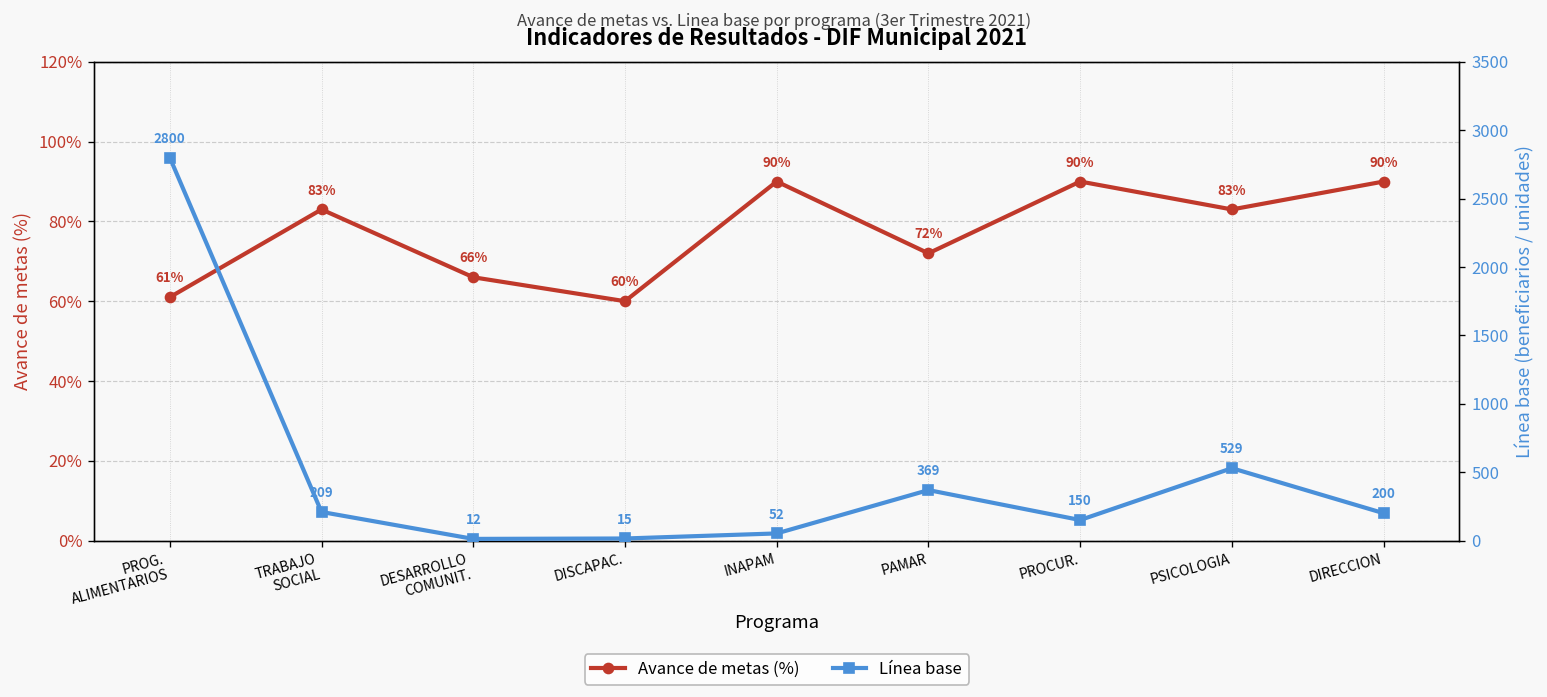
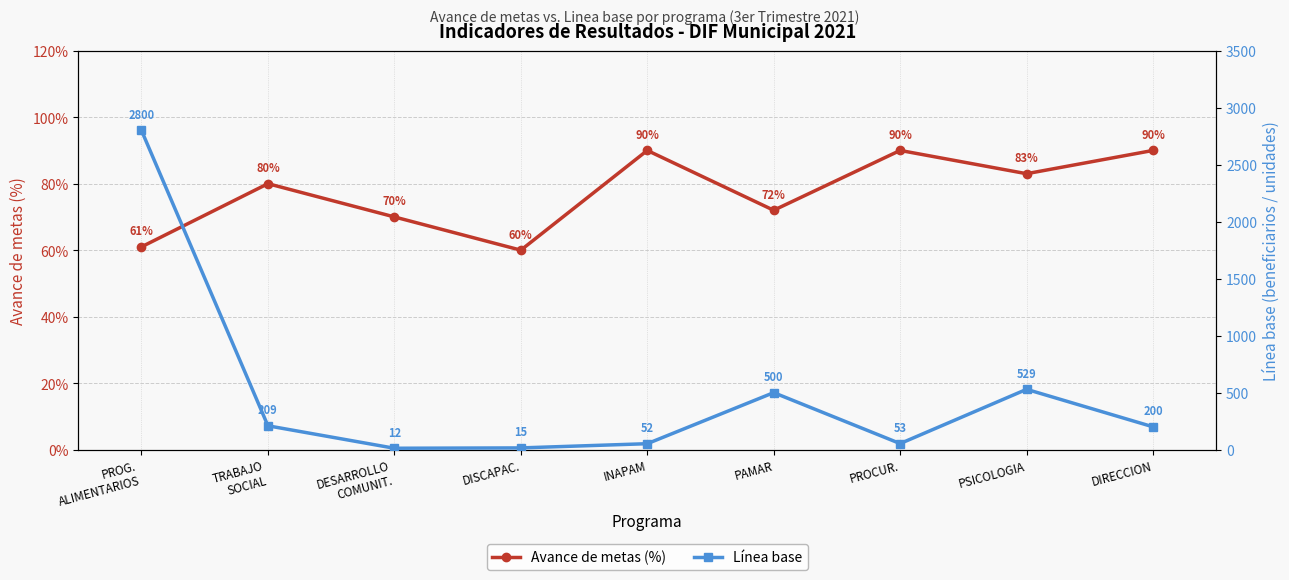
Avance de metas (%), TRABAJO SOCIAL: 83% -> 80%
Avance de metas (%), DESARROLLO COMUNIT.: 66% -> 70%
Línea base, PAMAR: 369 -> 500
Línea base, PROCUR.: 150 -> 53
